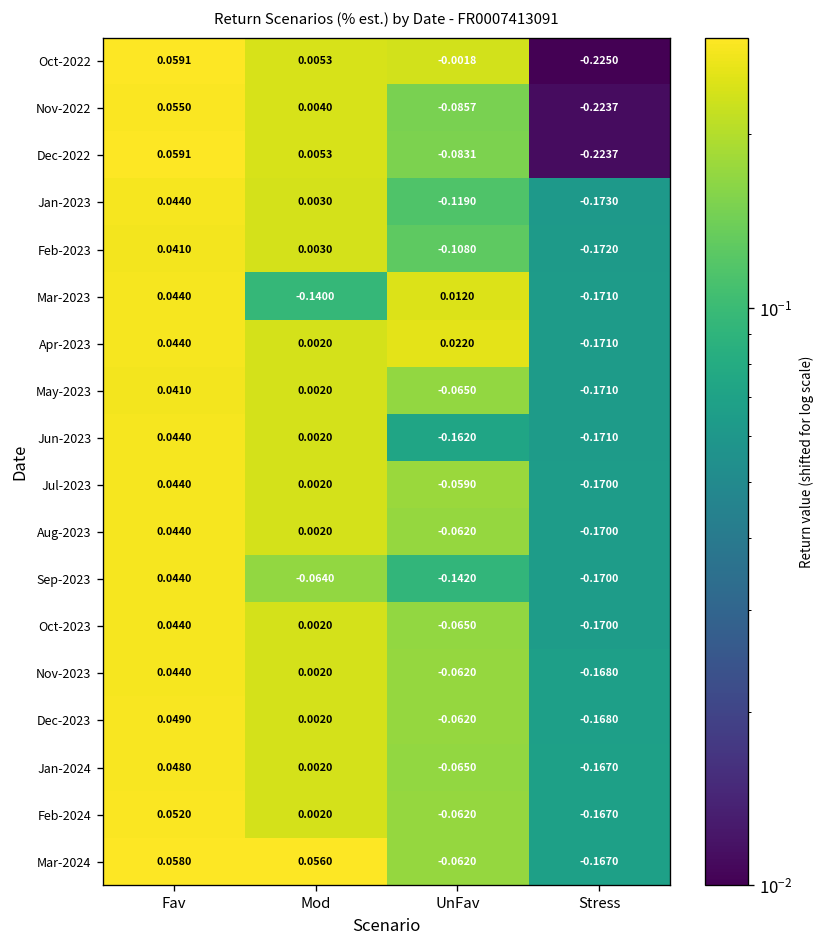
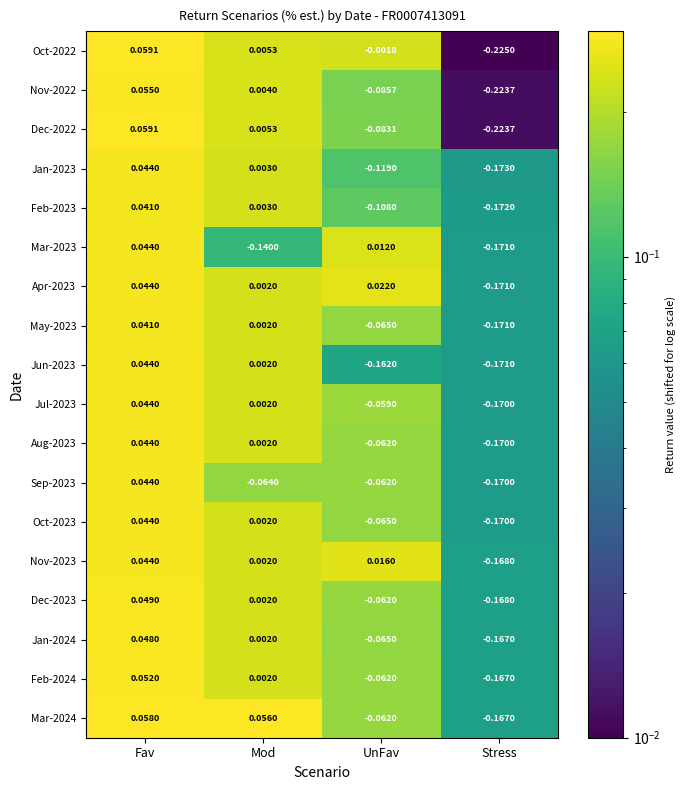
Sep-2023, UnFav: -0.1420 -> -0.0620
Nov-2023, UnFav: -0.0620 -> 0.0160
